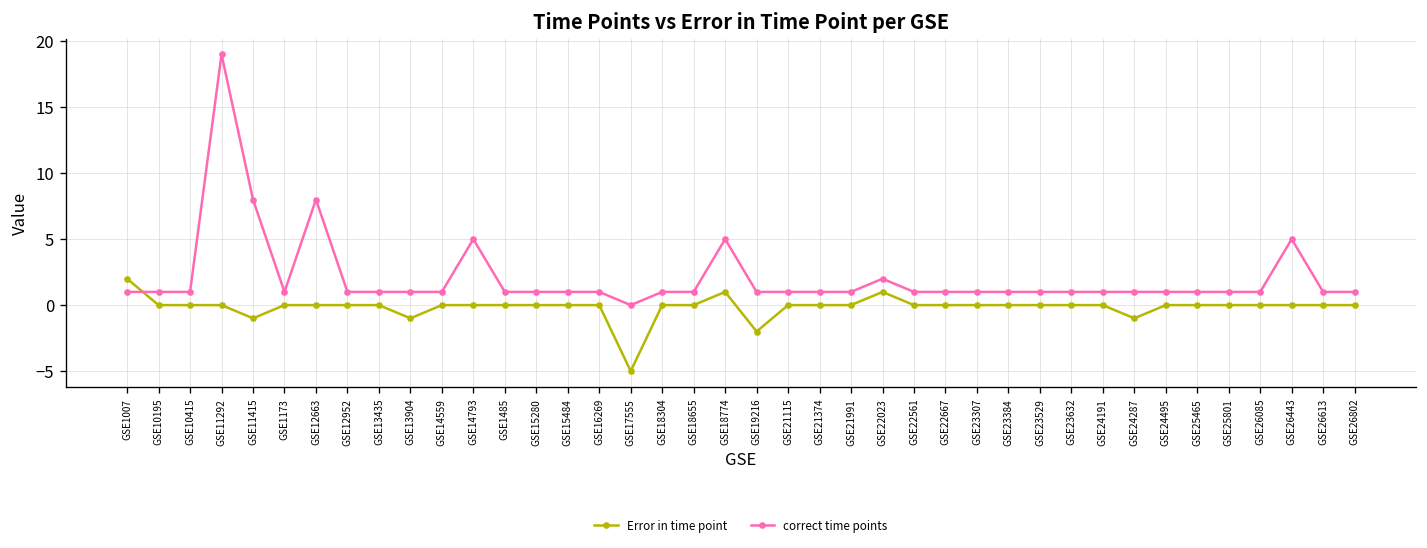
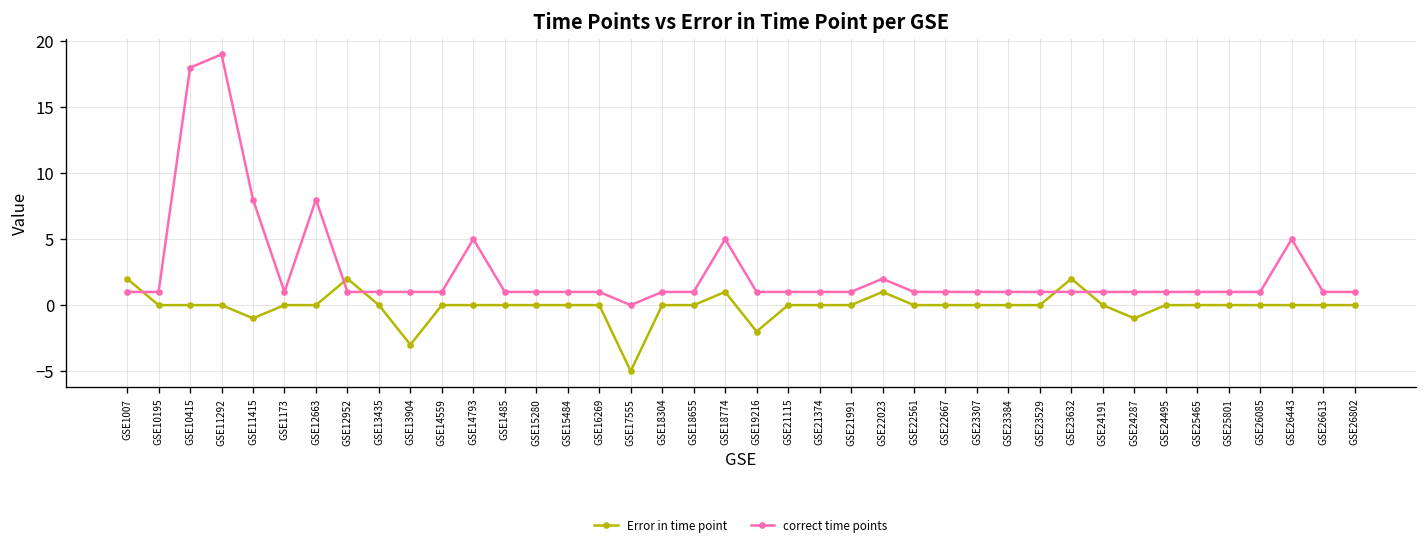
correct time points, GSE10415: 1 -> 18
Error in time point, GSE12952: 0 -> 2
Error in time point, GSE13904: -1 -> -3
Error in time point, GSE23632: 0 -> 2
